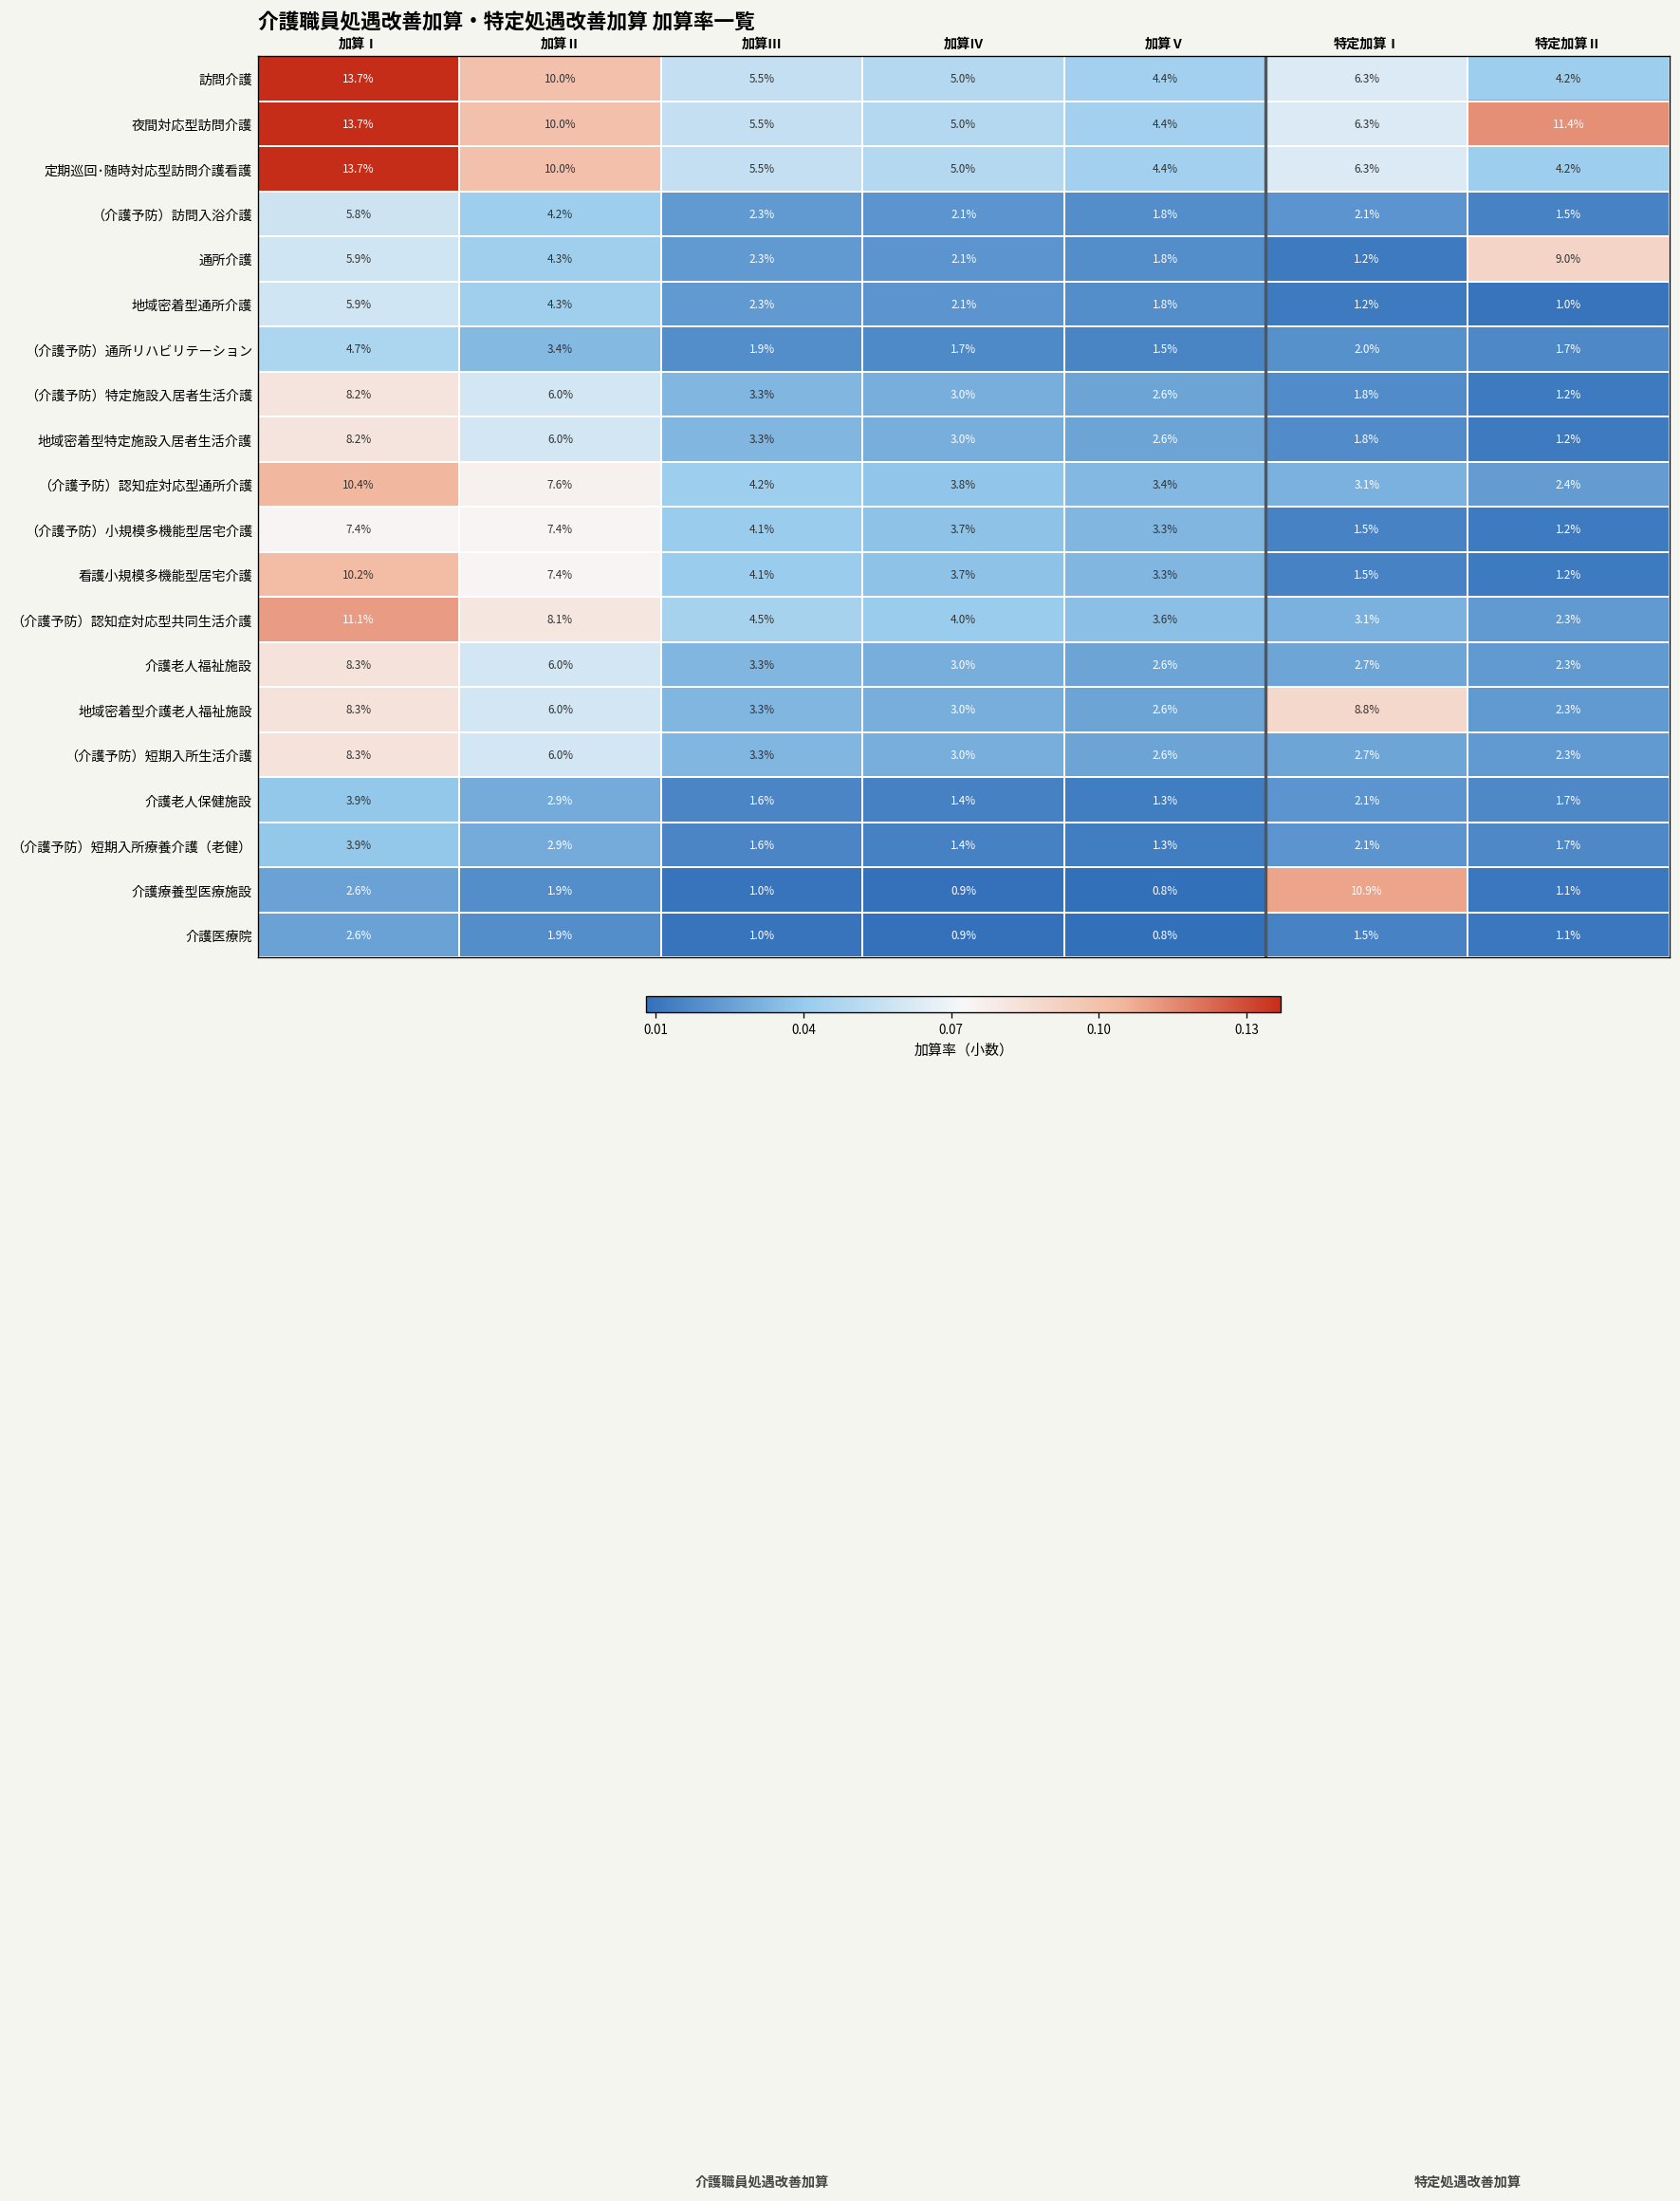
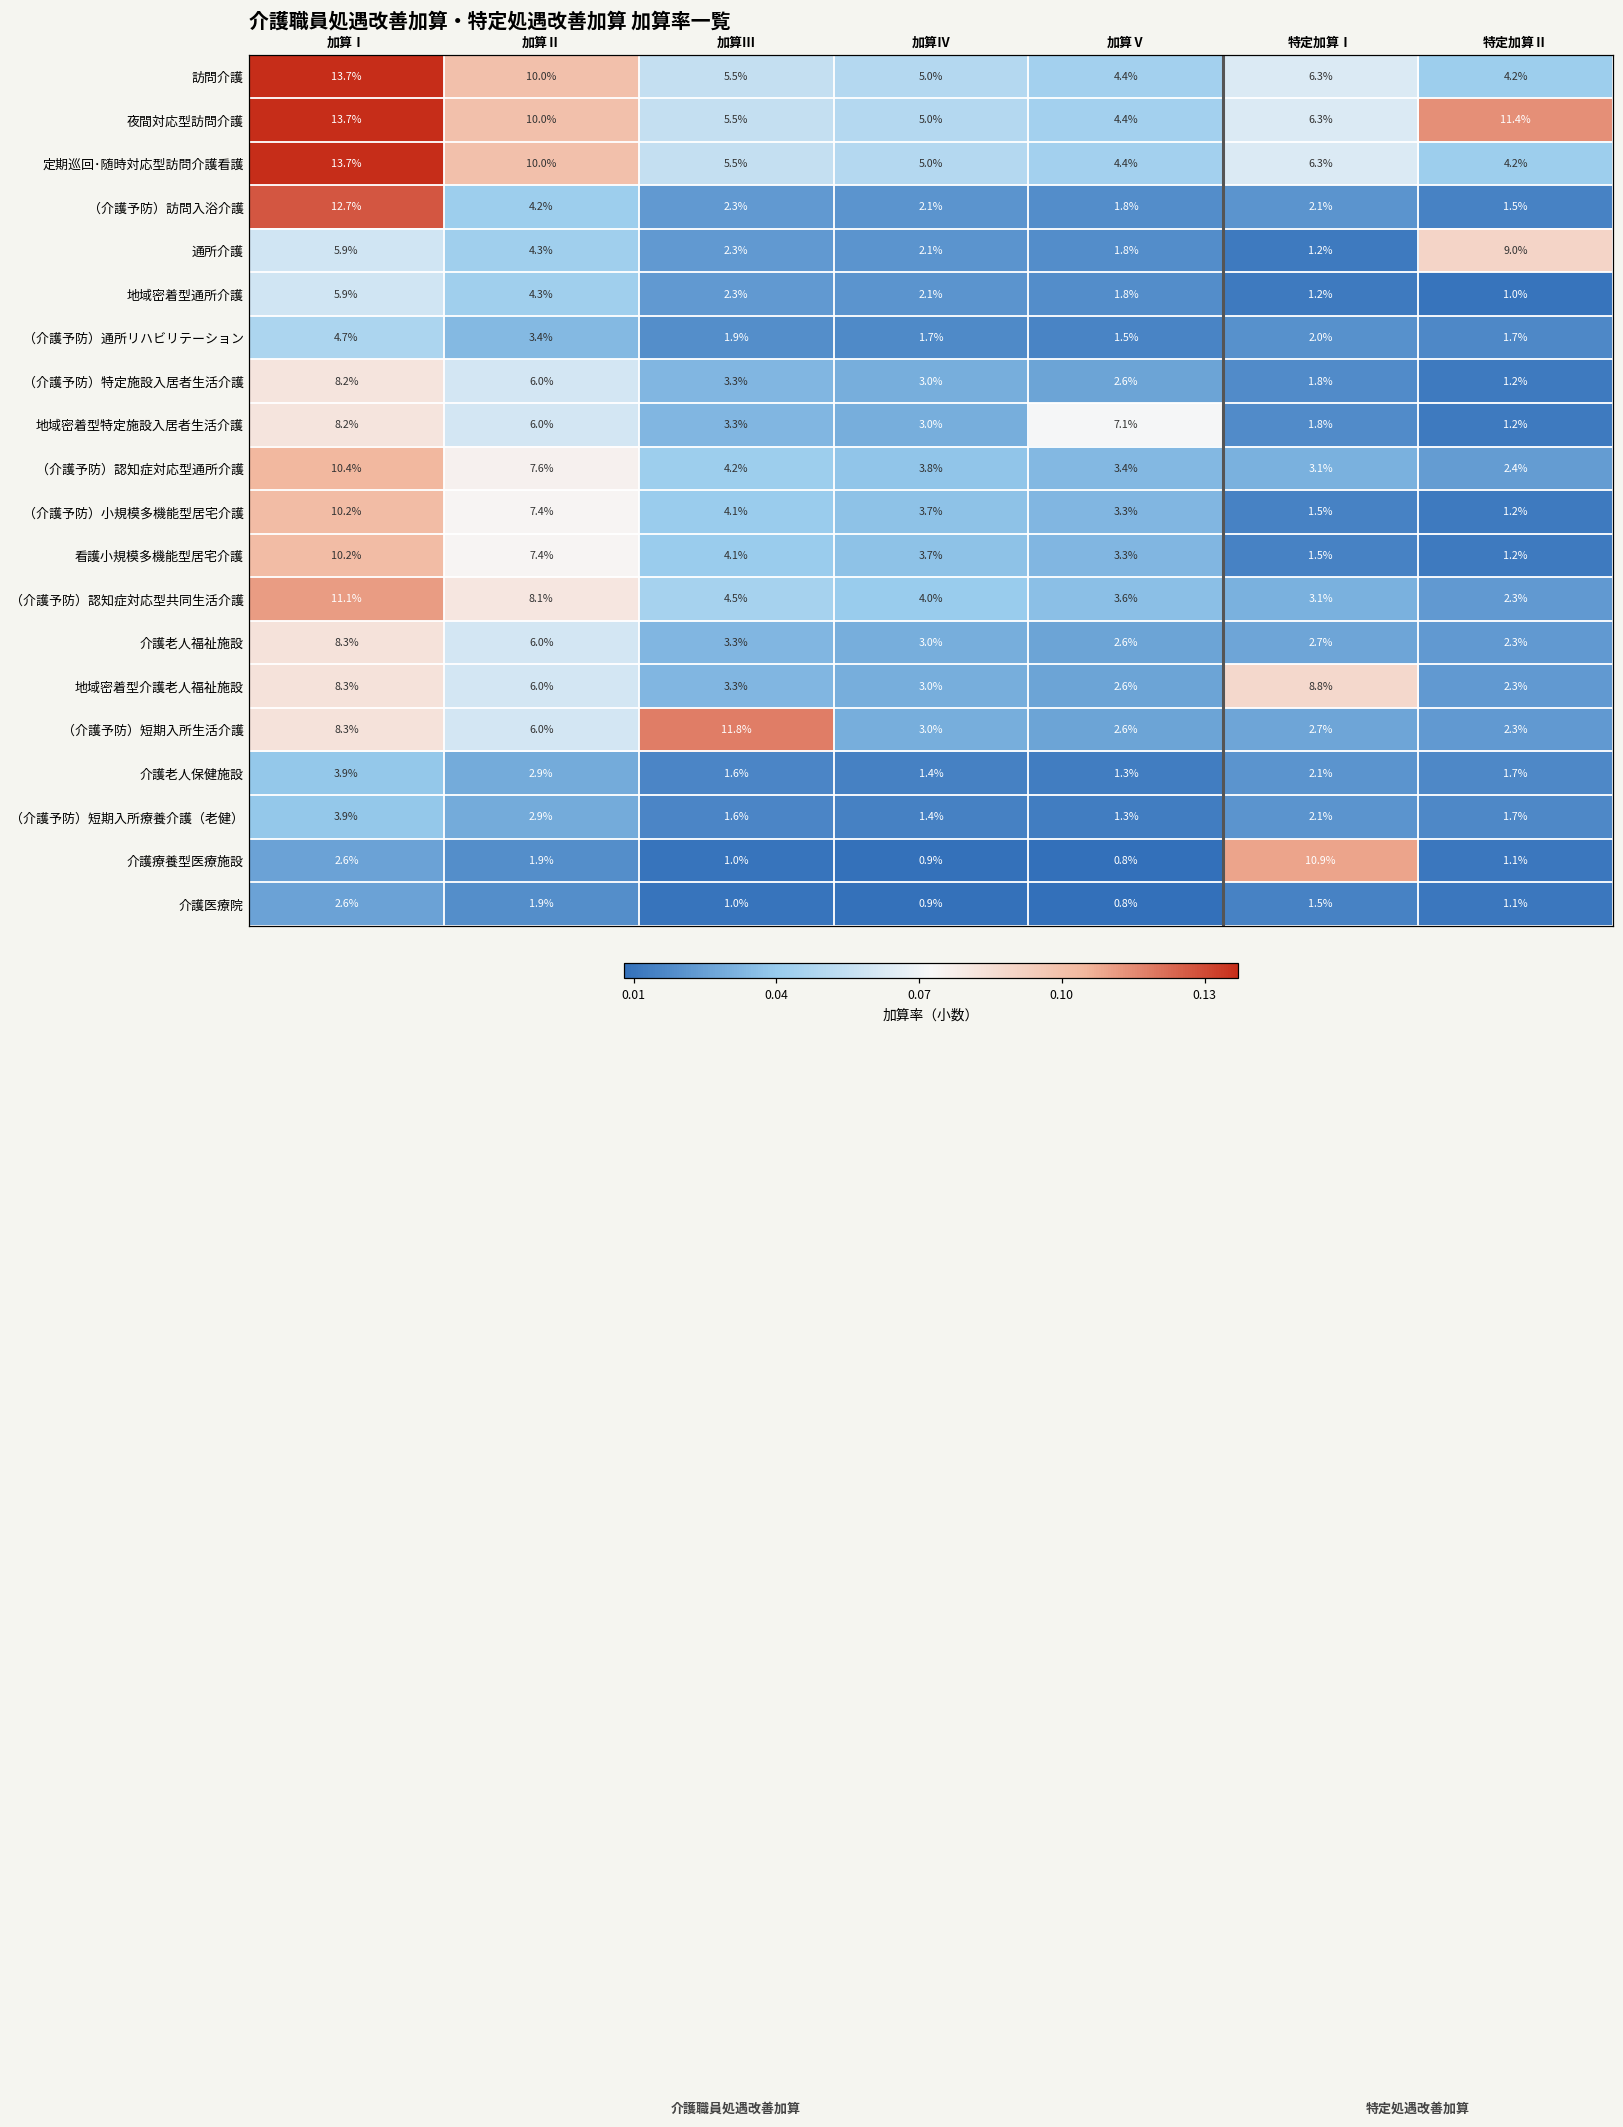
（介護予防）訪問入浴介護, 加算Ⅰ: 5.8% -> 12.7%
地域密着型特定施設入居者生活介護, 加算Ⅴ: 2.6% -> 7.1%
（介護予防）小規模多機能型居宅介護, 加算Ⅰ: 7.4% -> 10.2%
（介護予防）短期入所生活介護, 加算Ⅲ: 3.3% -> 11.8%
